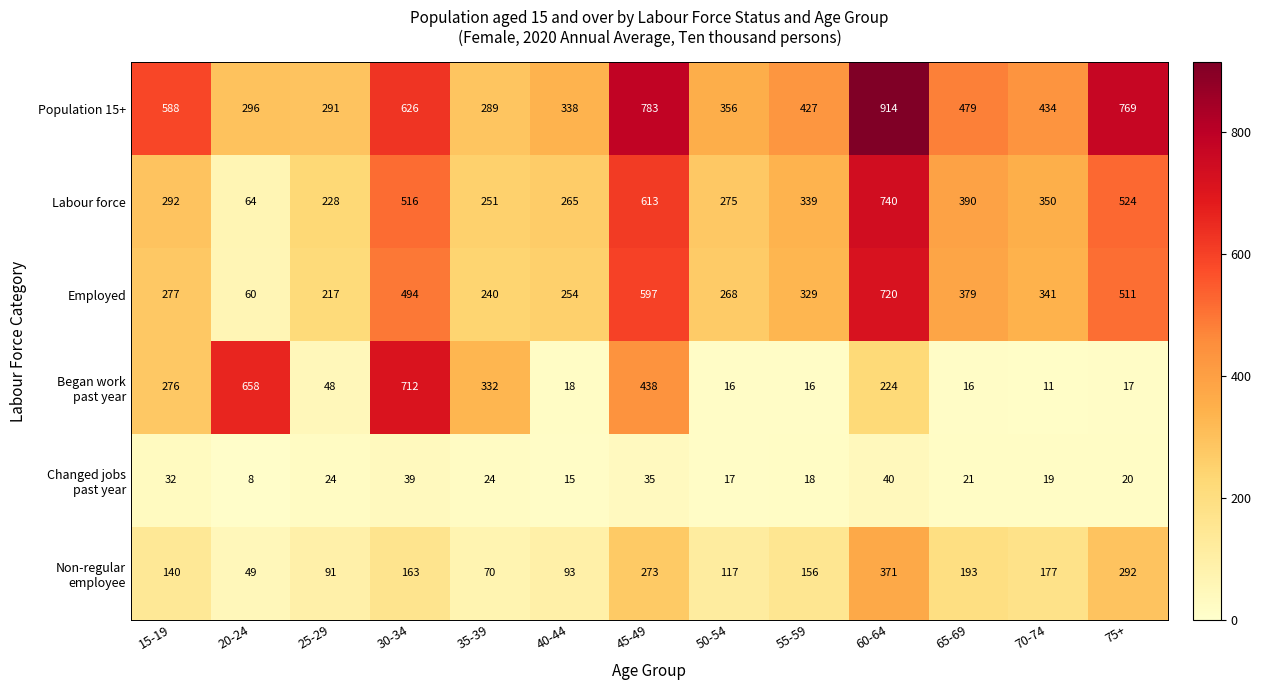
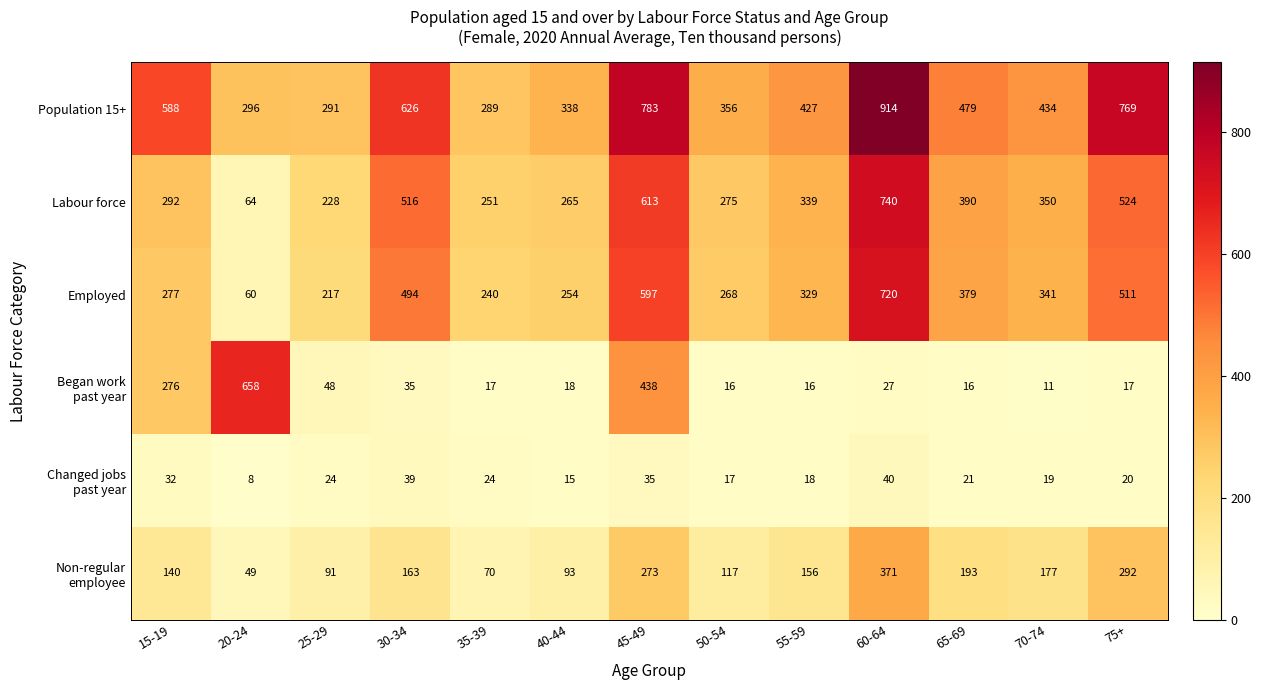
Began work past year, 30-34: 712 -> 35
Began work past year, 35-39: 332 -> 17
Began work past year, 60-64: 224 -> 27
